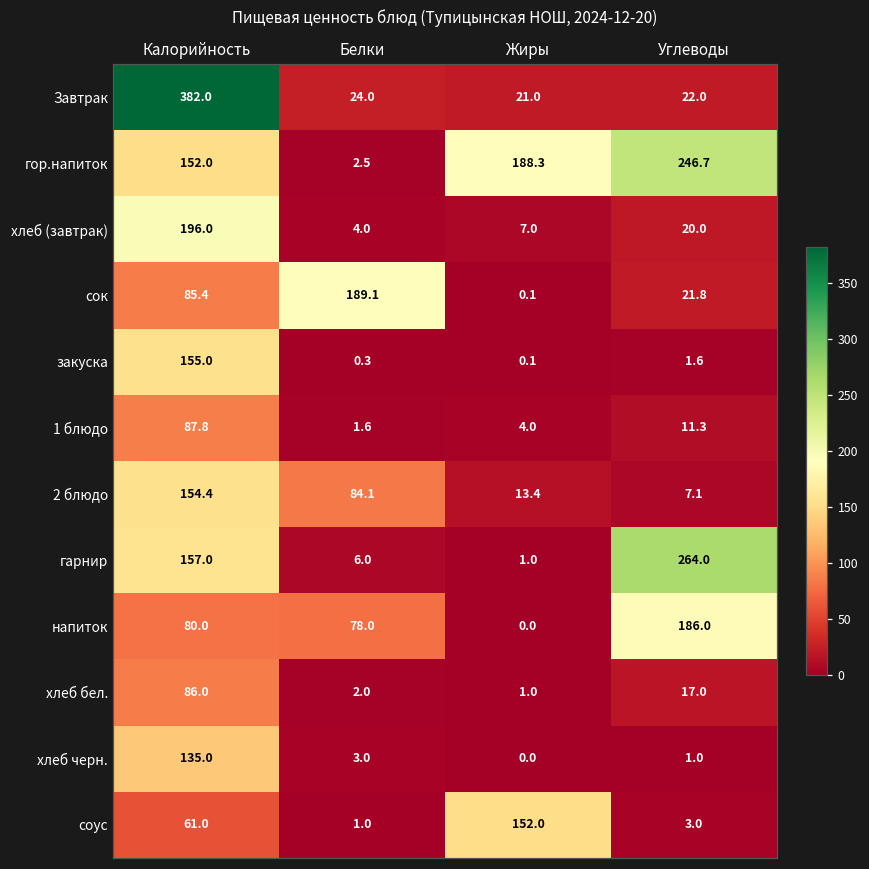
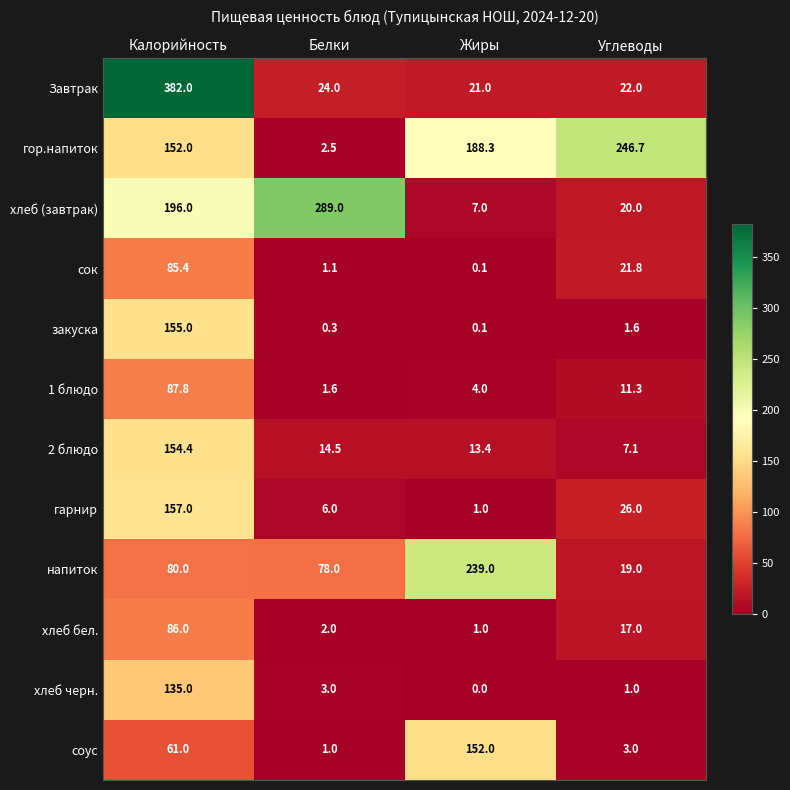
хлеб (завтрак), Белки: 4.0 -> 289.0
сок, Белки: 189.1 -> 1.1
2 блюдо, Белки: 84.1 -> 14.5
гарнир, Углеводы: 264.0 -> 26.0
напиток, Жиры: 0.0 -> 239.0
напиток, Углеводы: 186.0 -> 19.0
